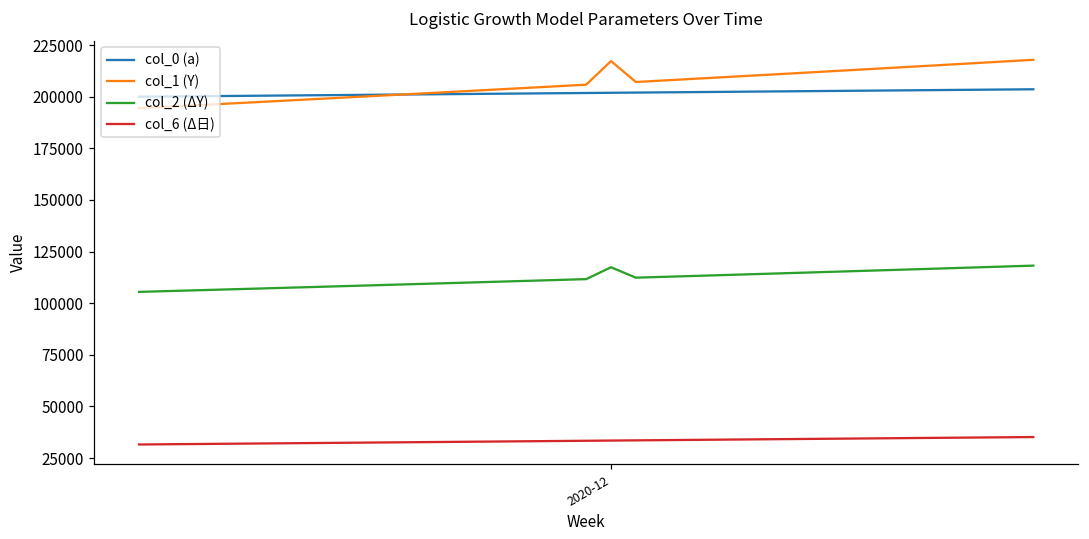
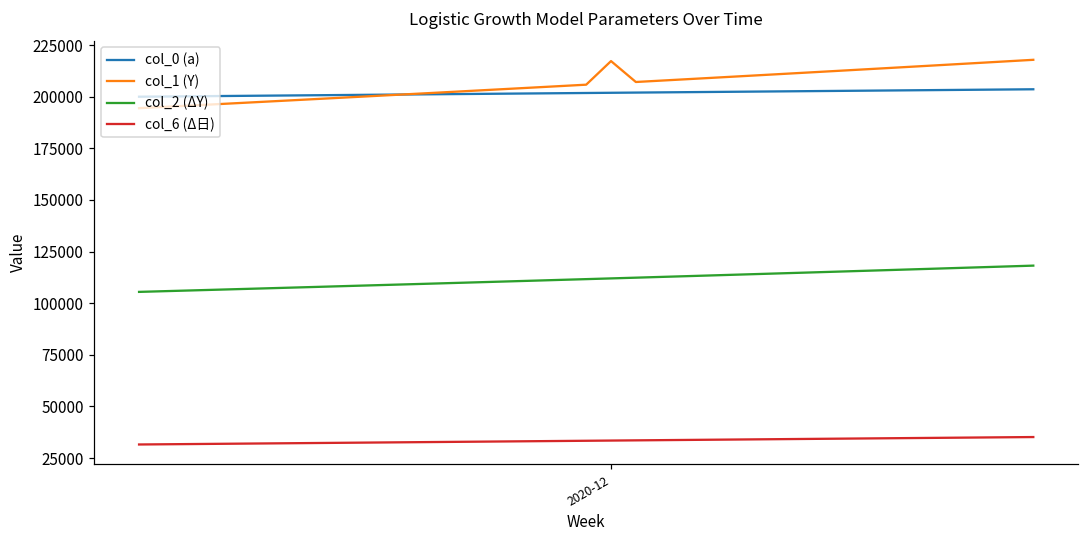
col_2 (ΔY), 2020-12: 117000 -> 112000
